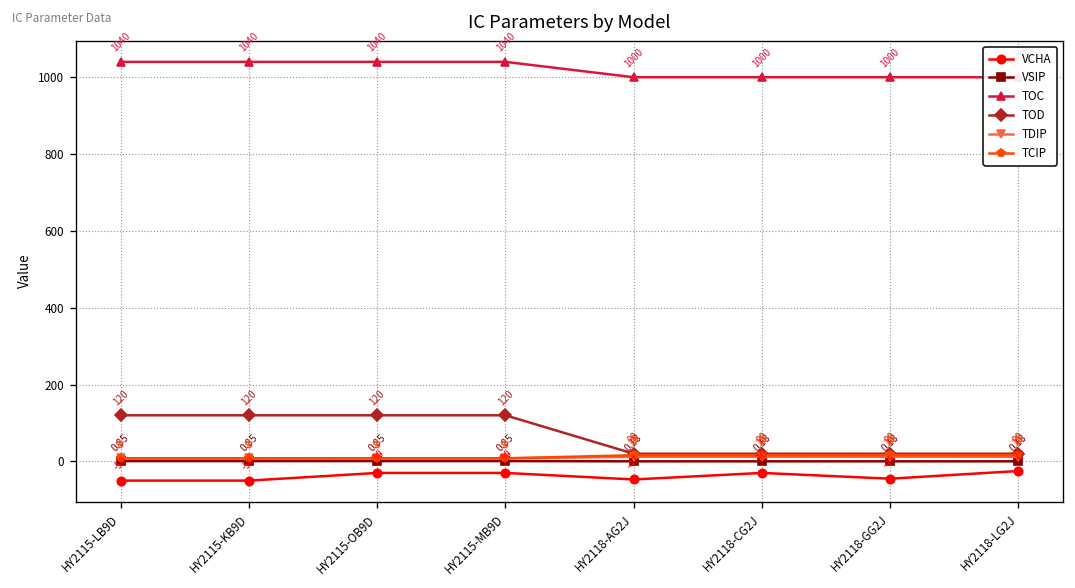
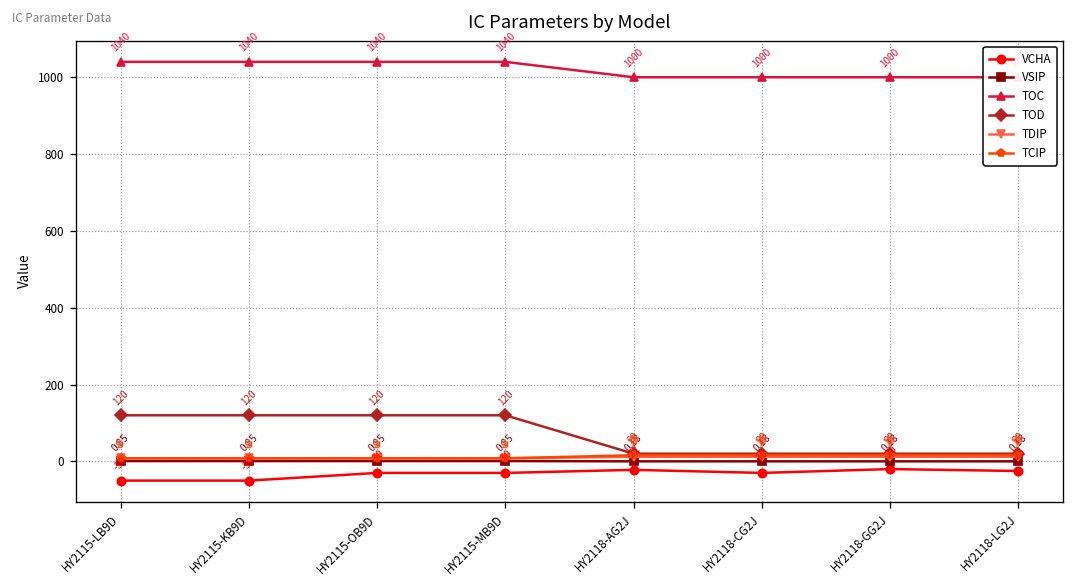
VCHA, HY2118-AG2J: -47 -> -22
VCHA, HY2118-GG2J: -45 -> -20
